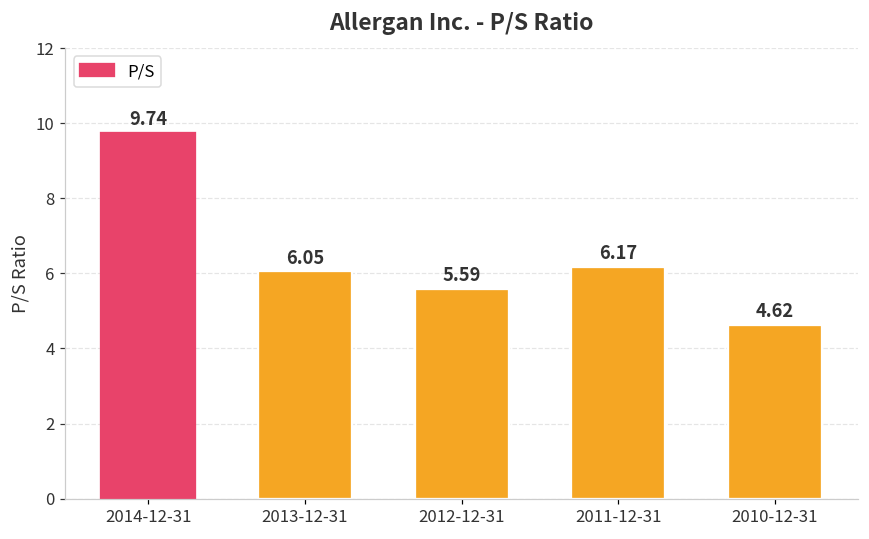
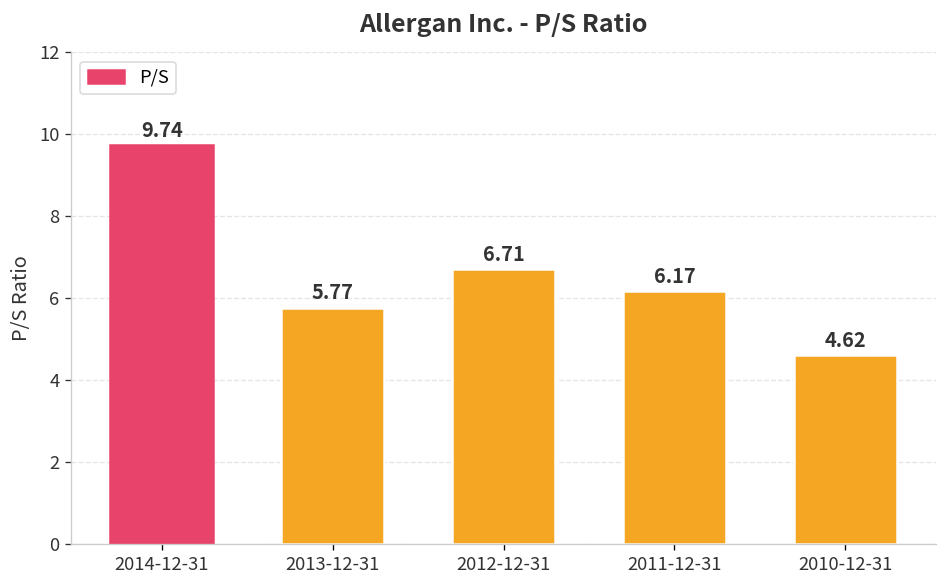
2013-12-31: 6.05 -> 5.77
2012-12-31: 5.59 -> 6.71
